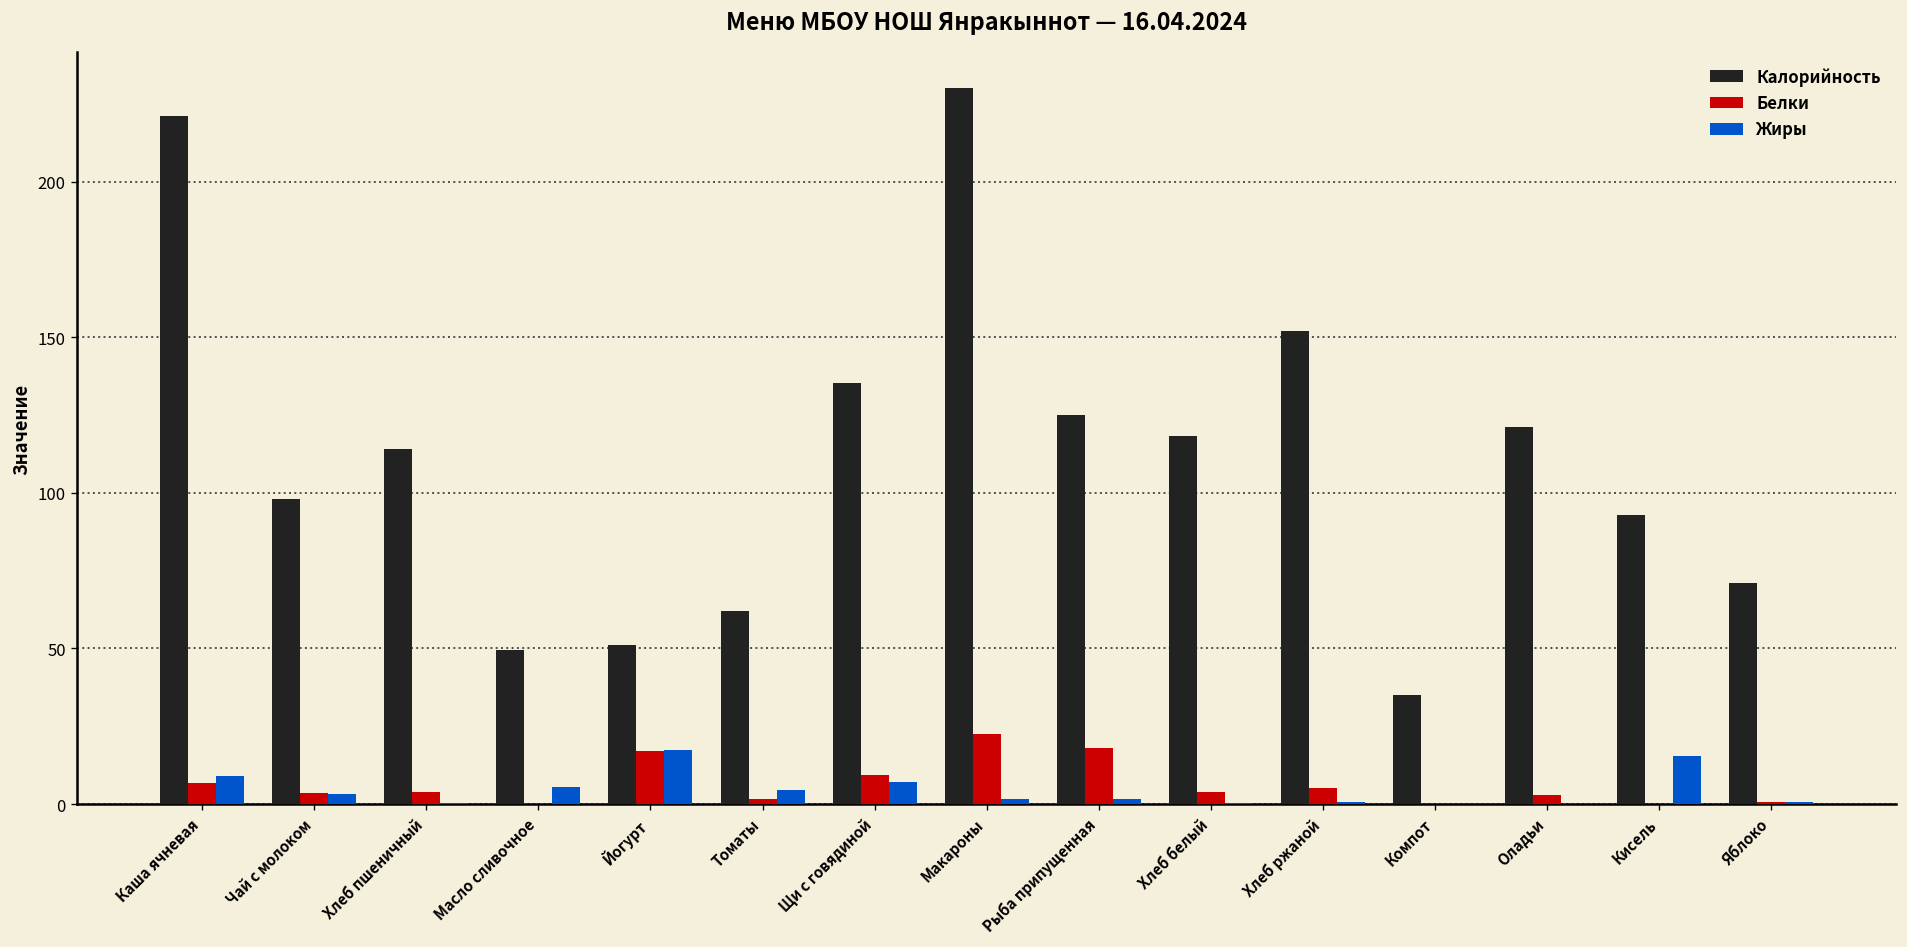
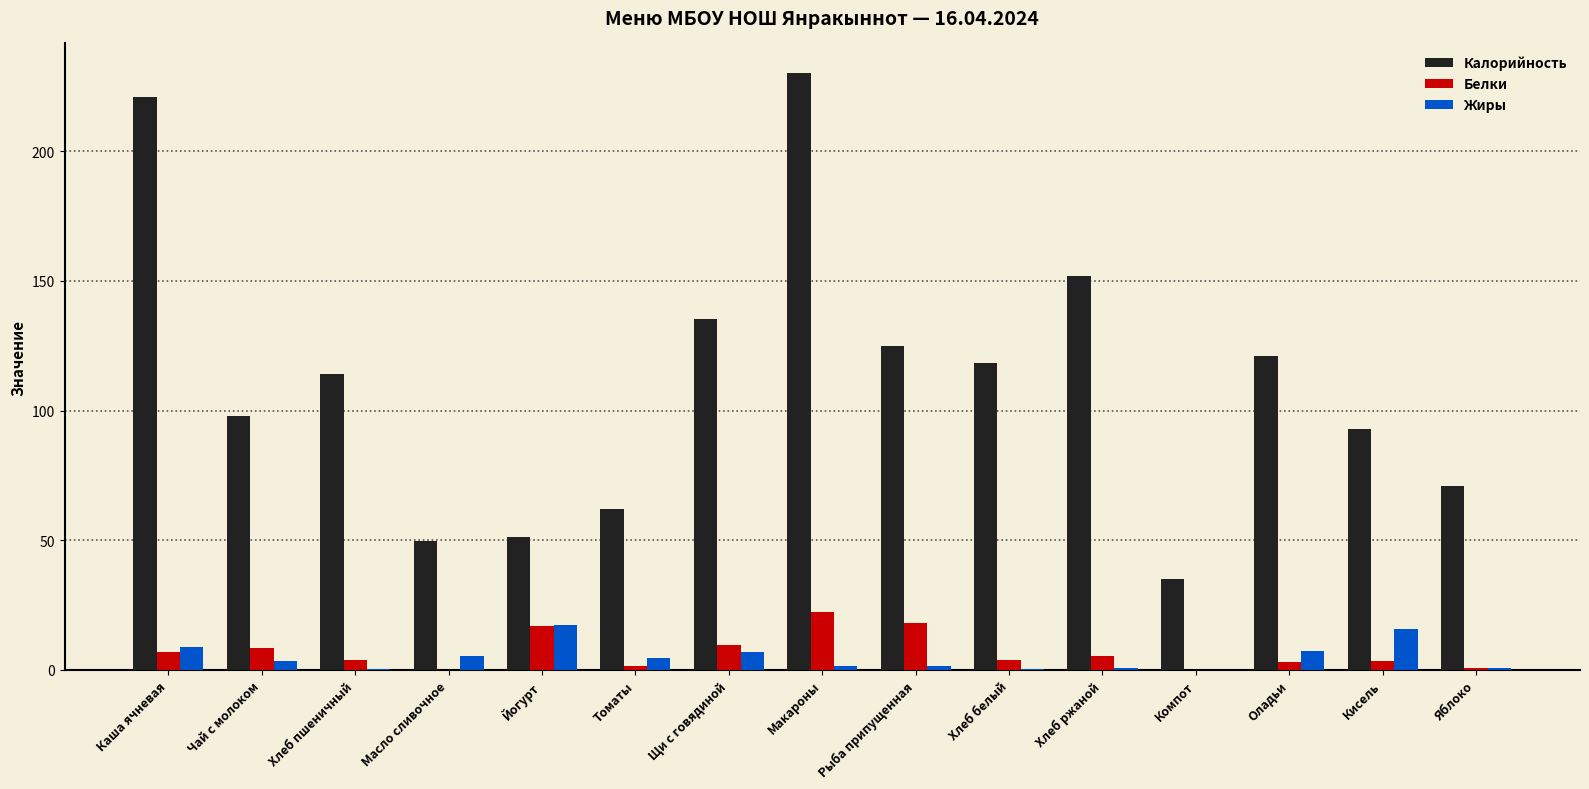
Белки, Чай с молоком: 4 -> 8
Жиры, Оладьи: 0 -> 7
Белки, Кисель: 0 -> 4
